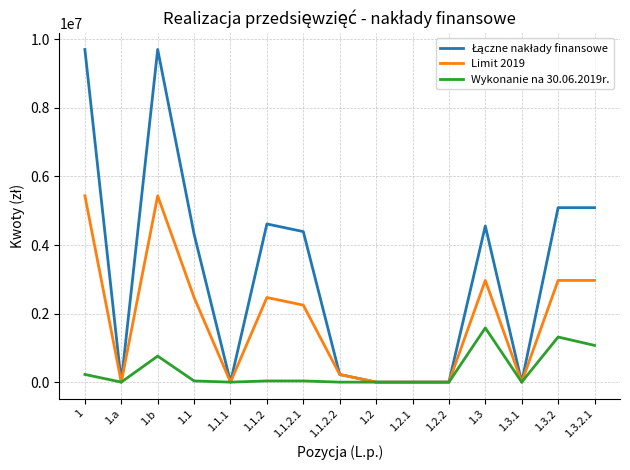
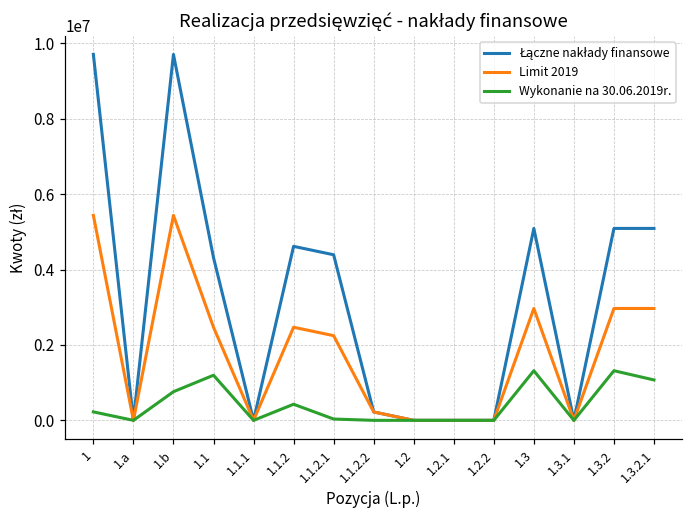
Wykonanie na 30.06.2019r., 1.1: 0 -> 1200000
Wykonanie na 30.06.2019r., 1.1.2: 0 -> 400000
Łączne nakłady finansowe, 1.3: 4600000 -> 5100000
Wykonanie na 30.06.2019r., 1.3: 1600000 -> 1300000
